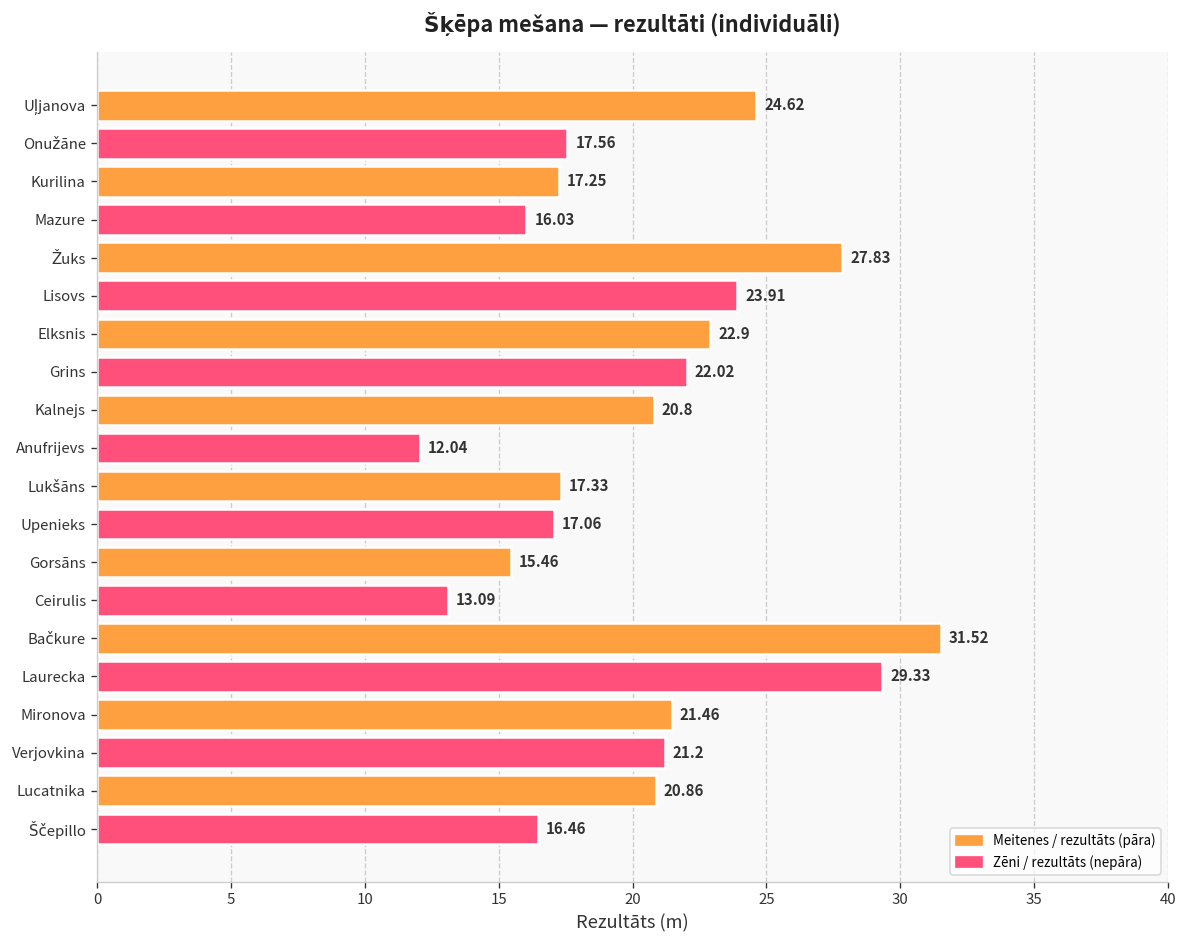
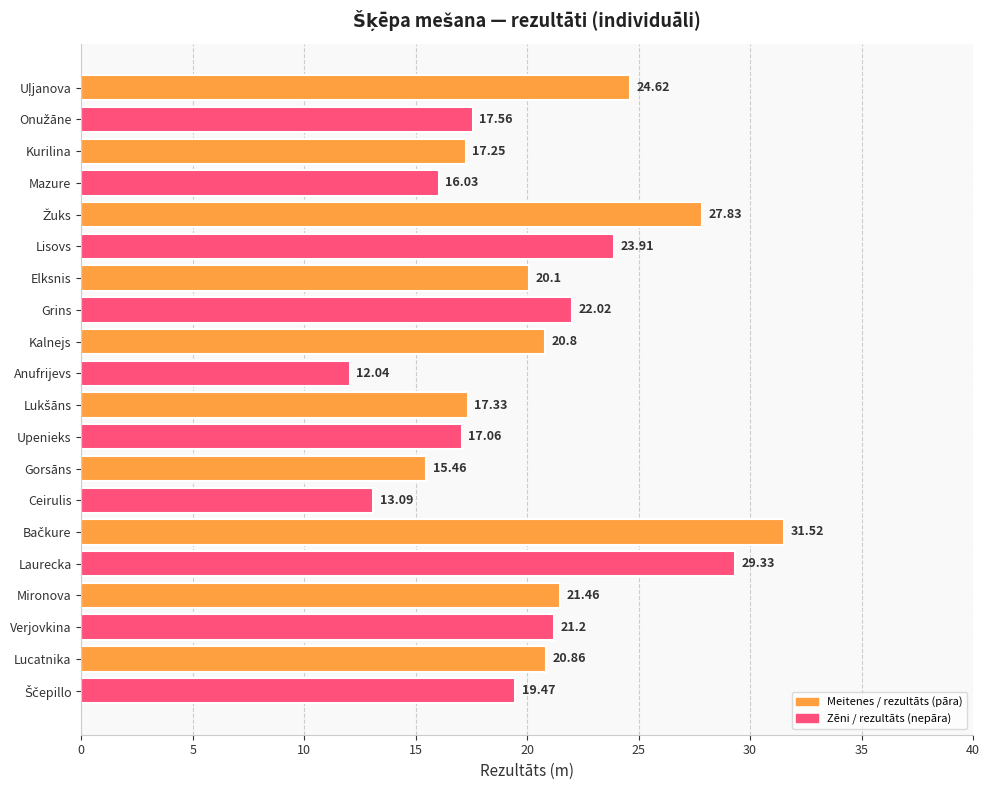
Elksnis: 22.9 -> 20.1
Ščepillo: 16.46 -> 19.47
